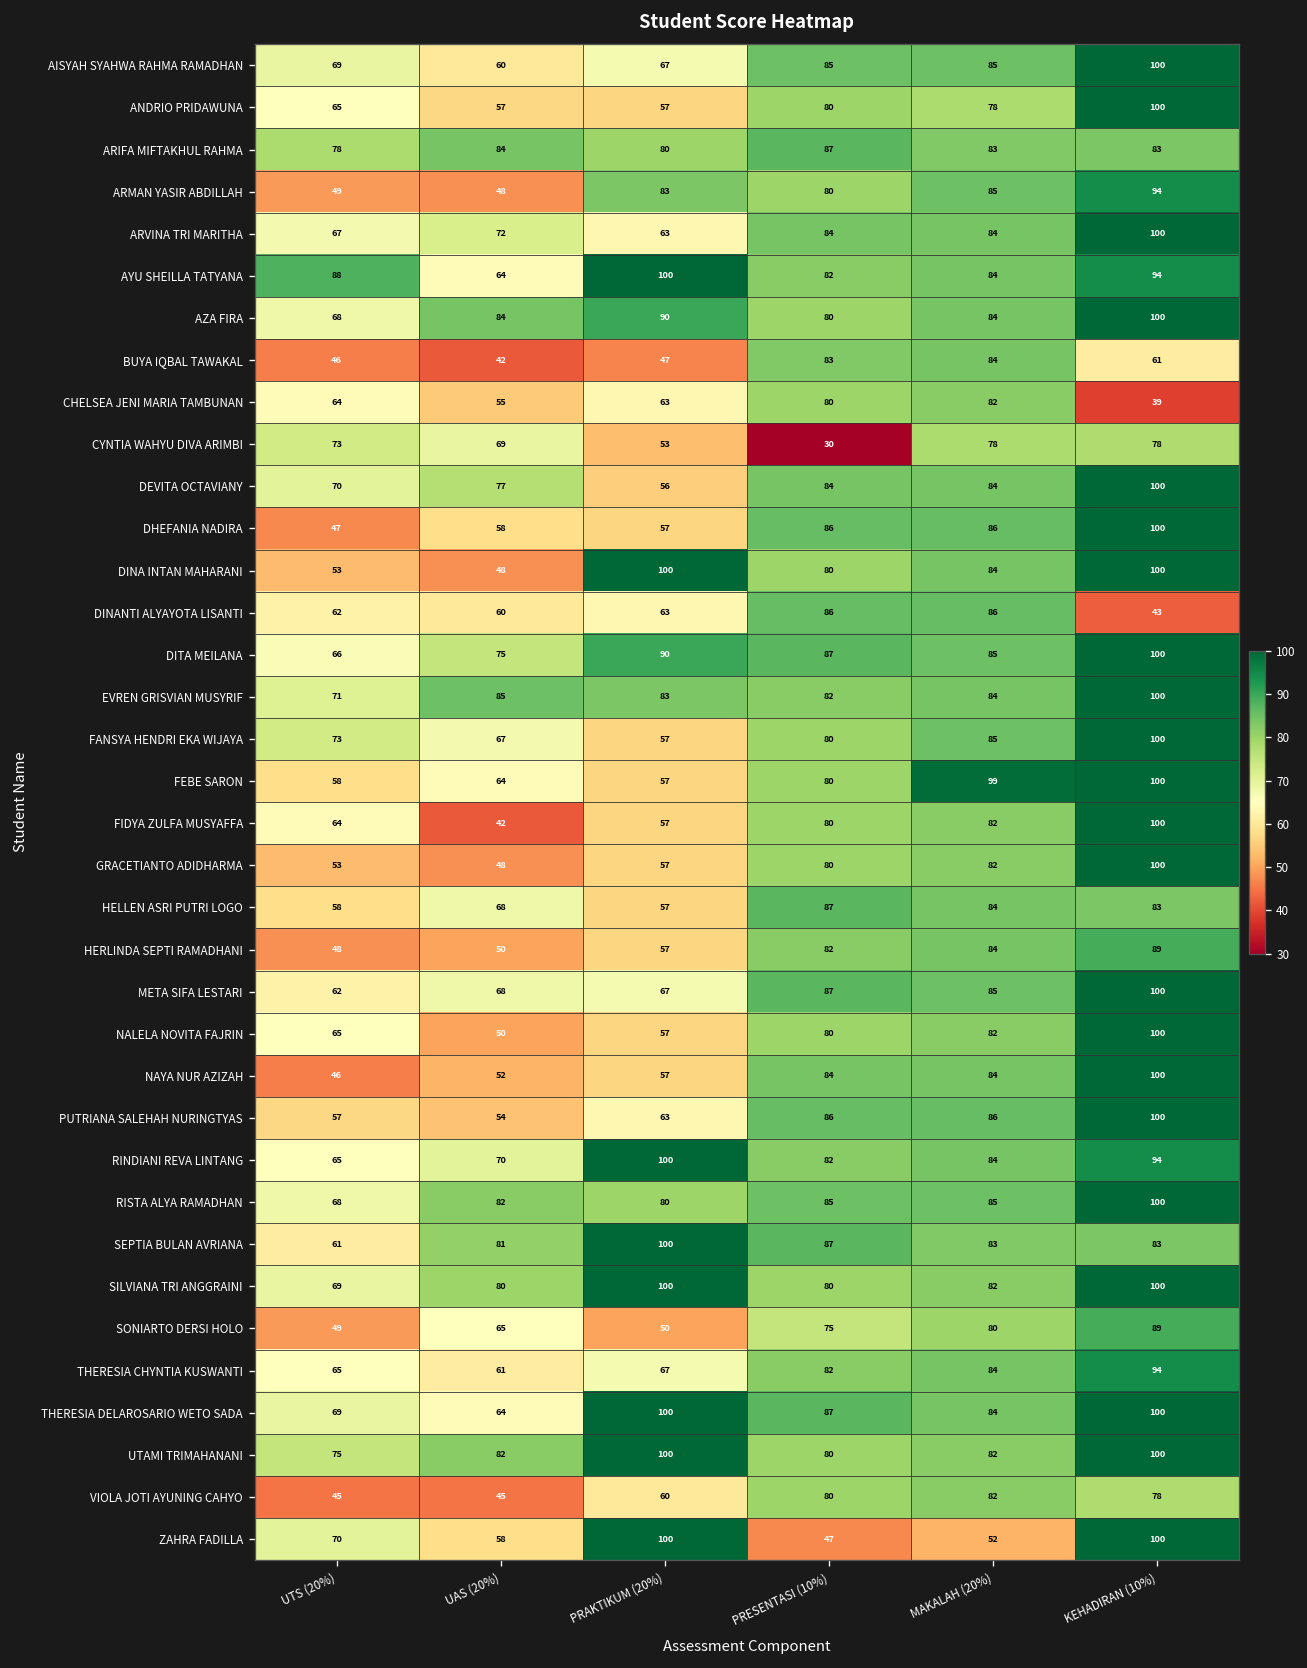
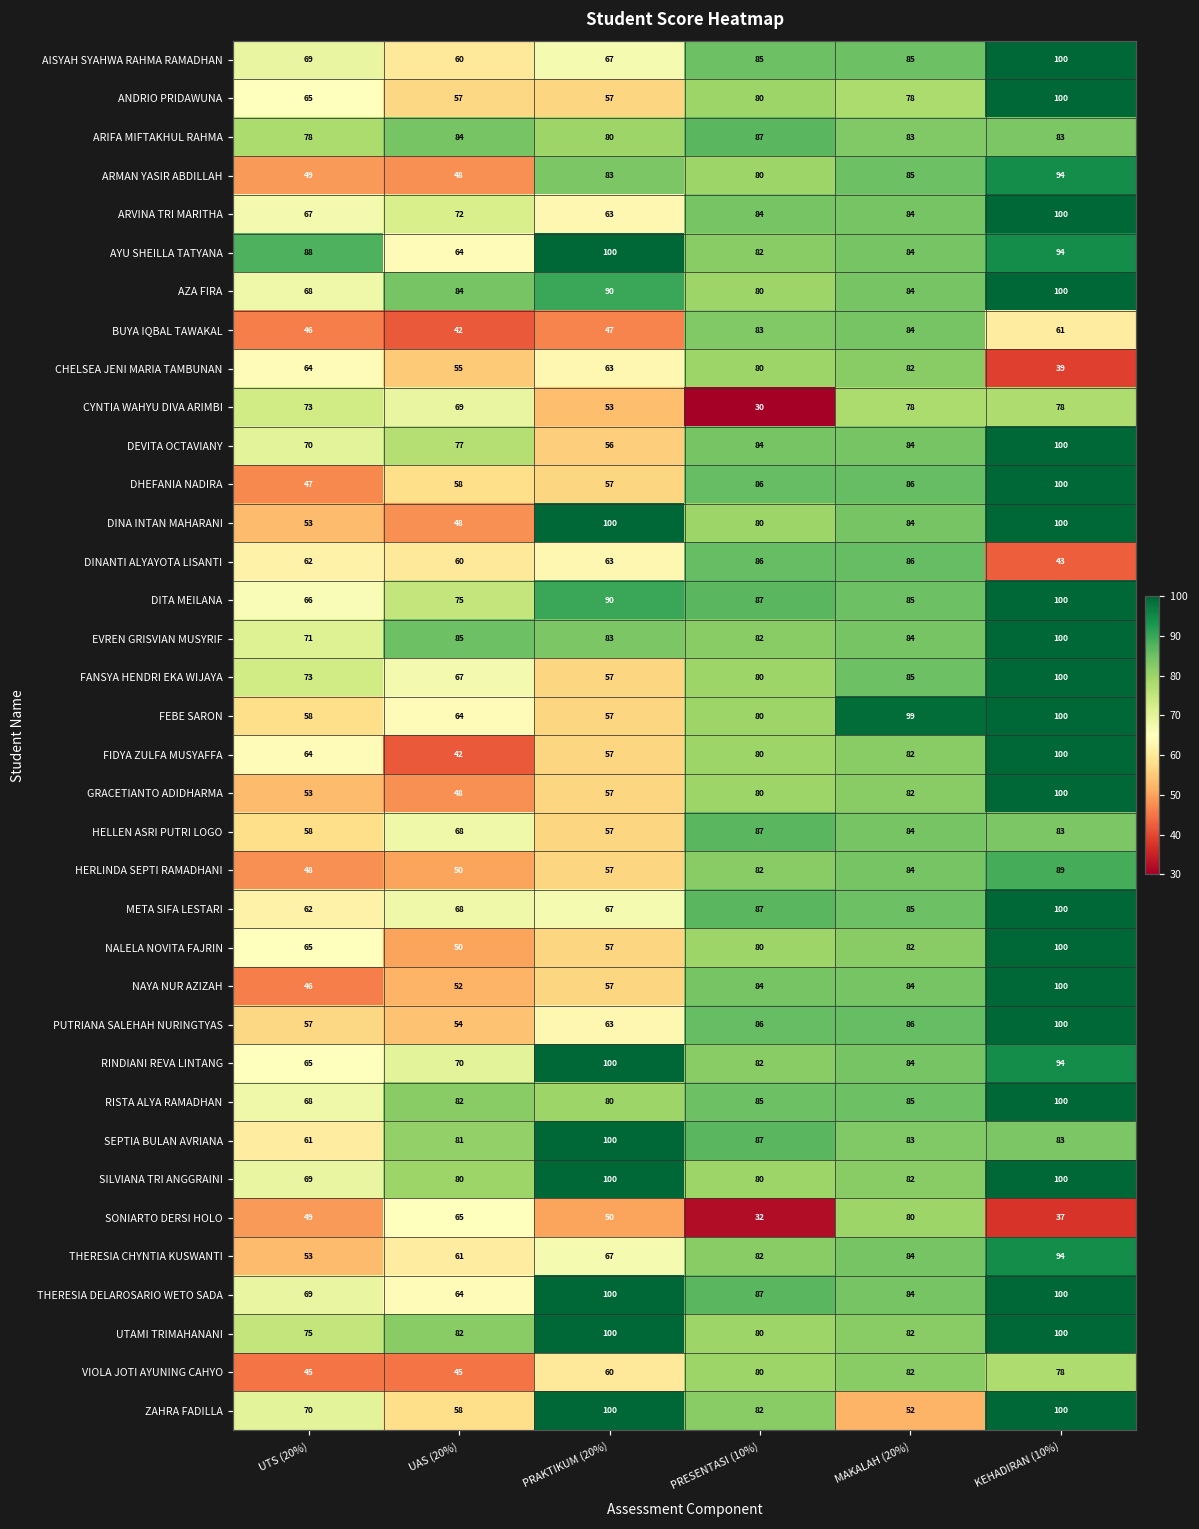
SONIARTO DERSI HOLO, PRESENTASI (10%): 75 -> 32
SONIARTO DERSI HOLO, KEHADIRAN (10%): 89 -> 37
THERESIA CHYNTIA KUSWANTI, UTS (20%): 65 -> 53
ZAHRA FADILLA, PRESENTASI (10%): 47 -> 82
